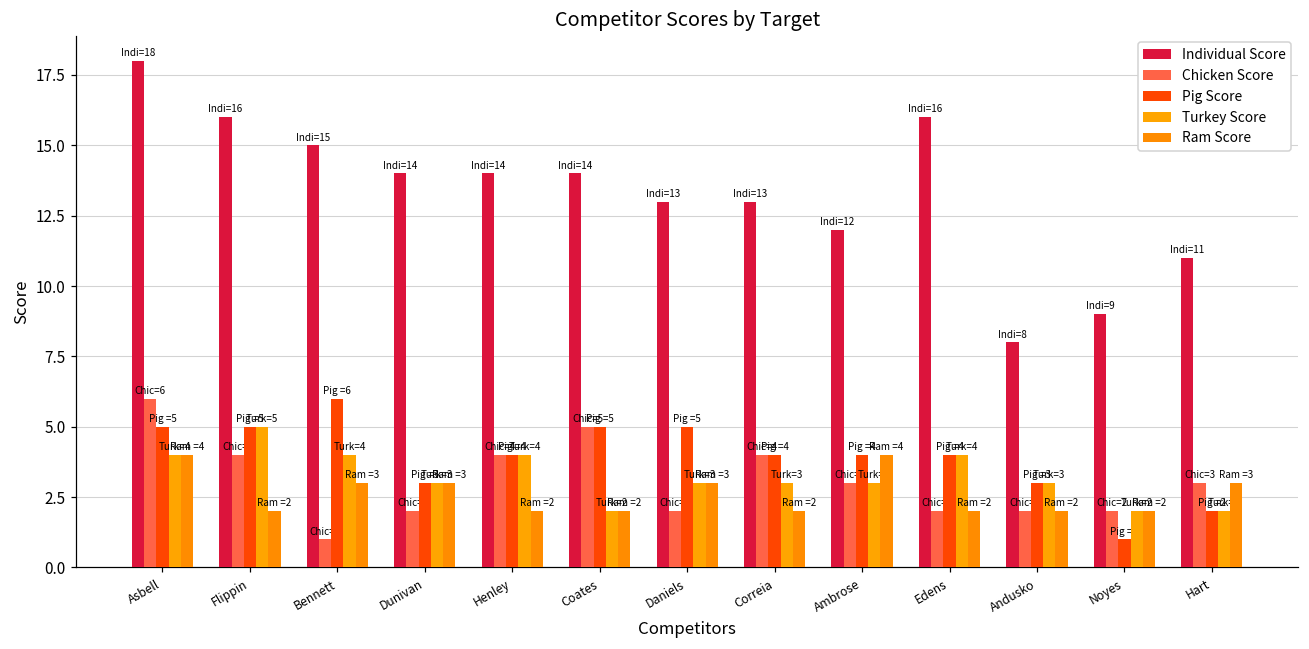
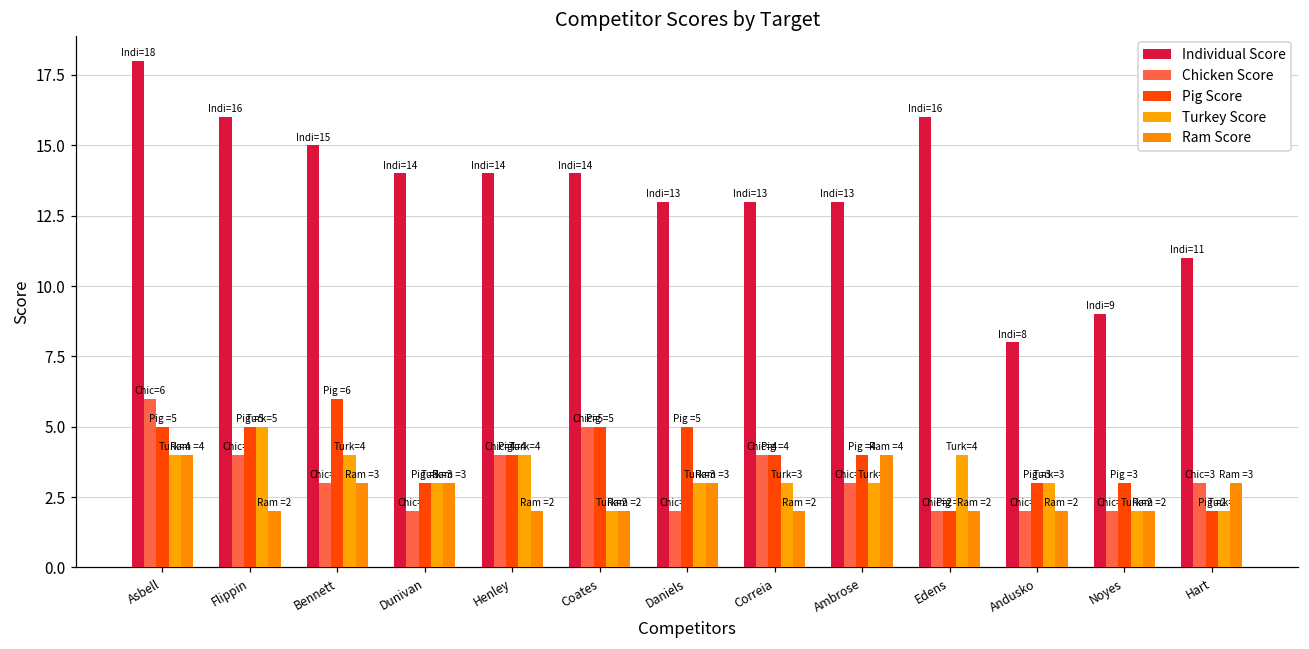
Chicken Score, Bennett: 1 -> 3
Individual Score, Ambrose: 12 -> 13
Pig Score, Edens: 4 -> 2
Pig Score, Noyes: 1 -> 3
